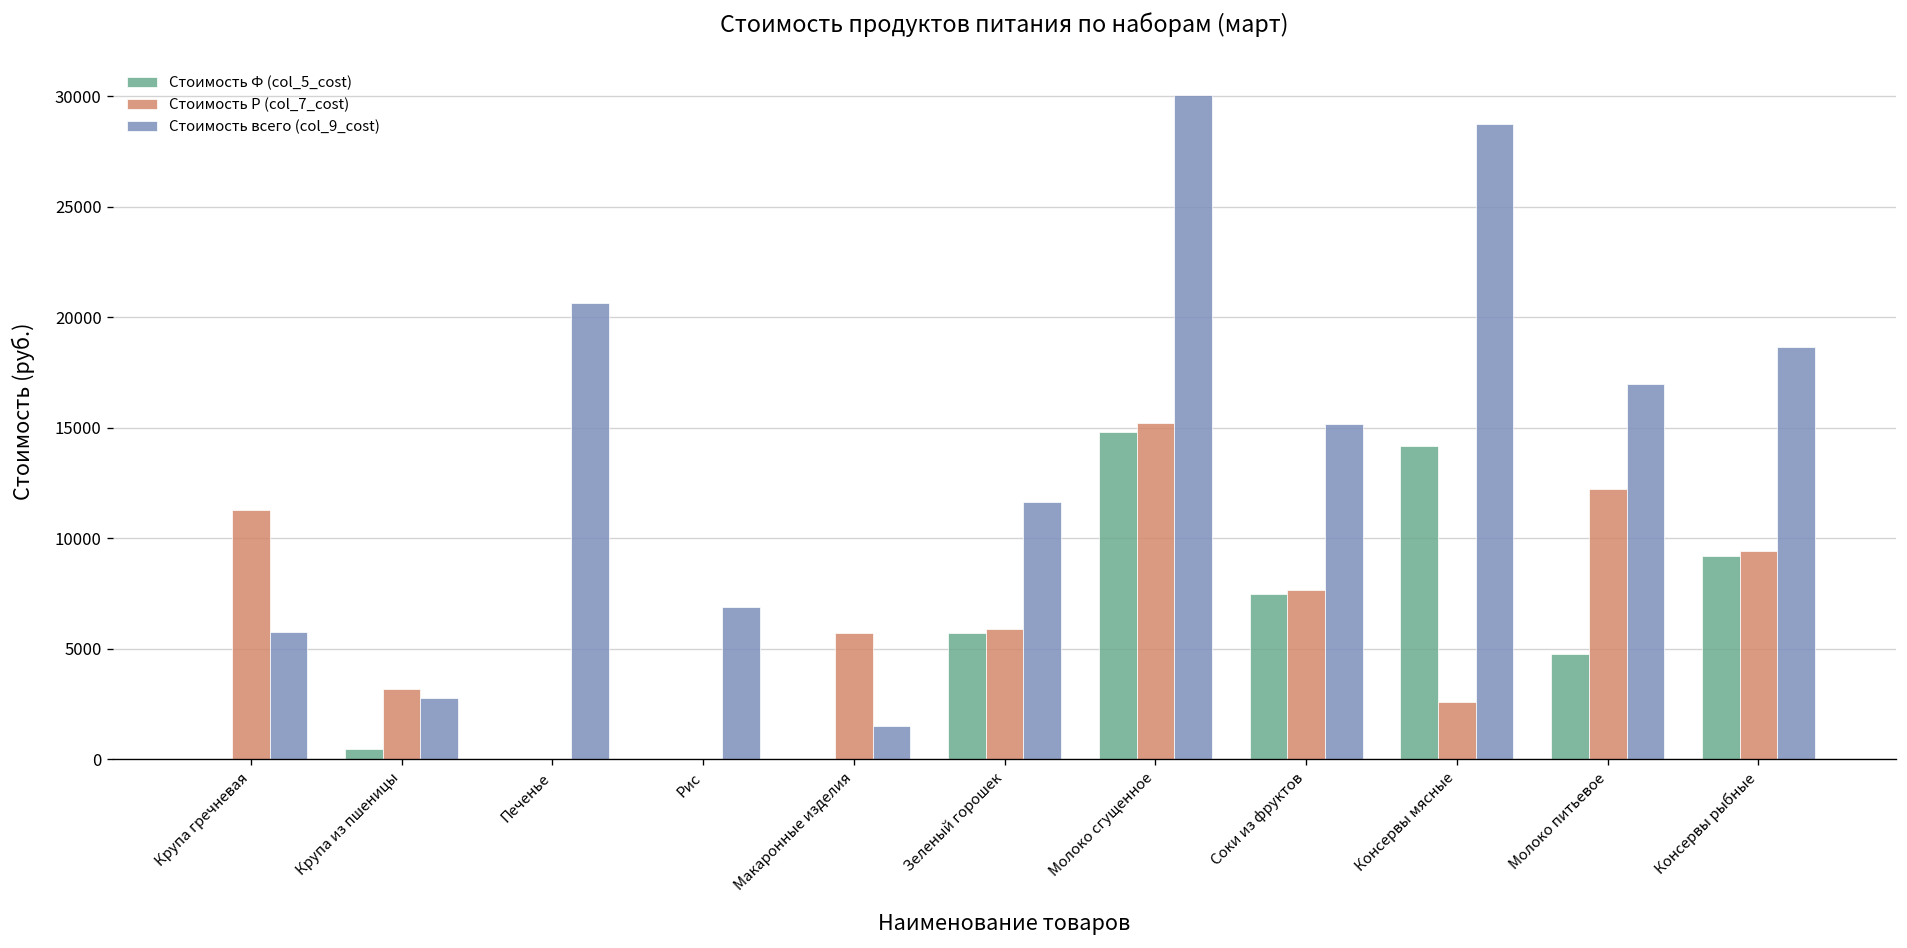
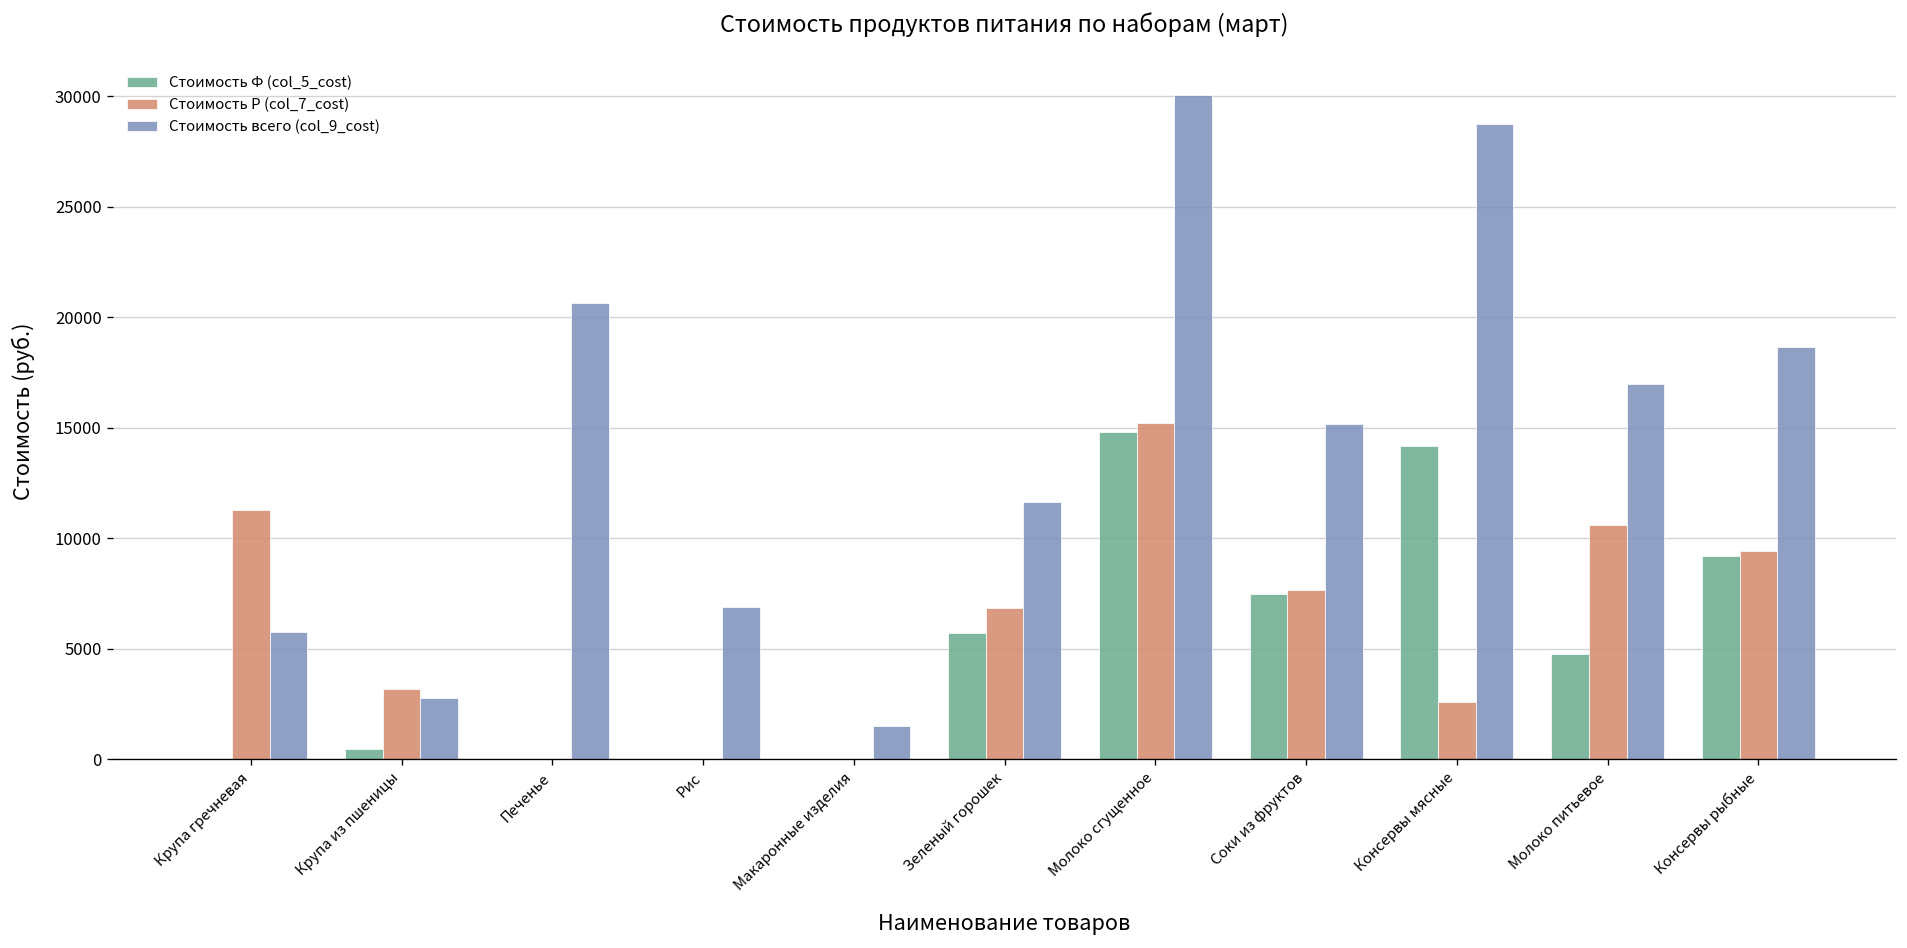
Стоимость Р (col_7_cost), Макаронные изделия: 5700 -> 0
Стоимость Р (col_7_cost), Зеленый горошек: 5900 -> 6900
Стоимость Р (col_7_cost), Молоко питьевое: 12300 -> 10600
